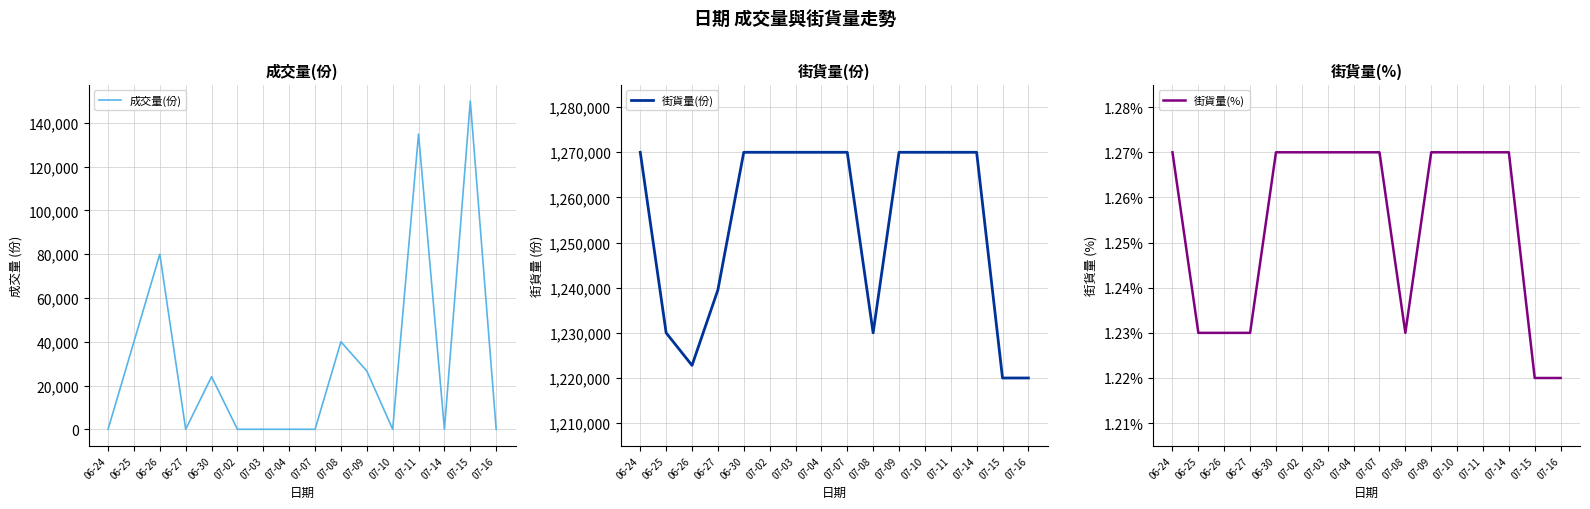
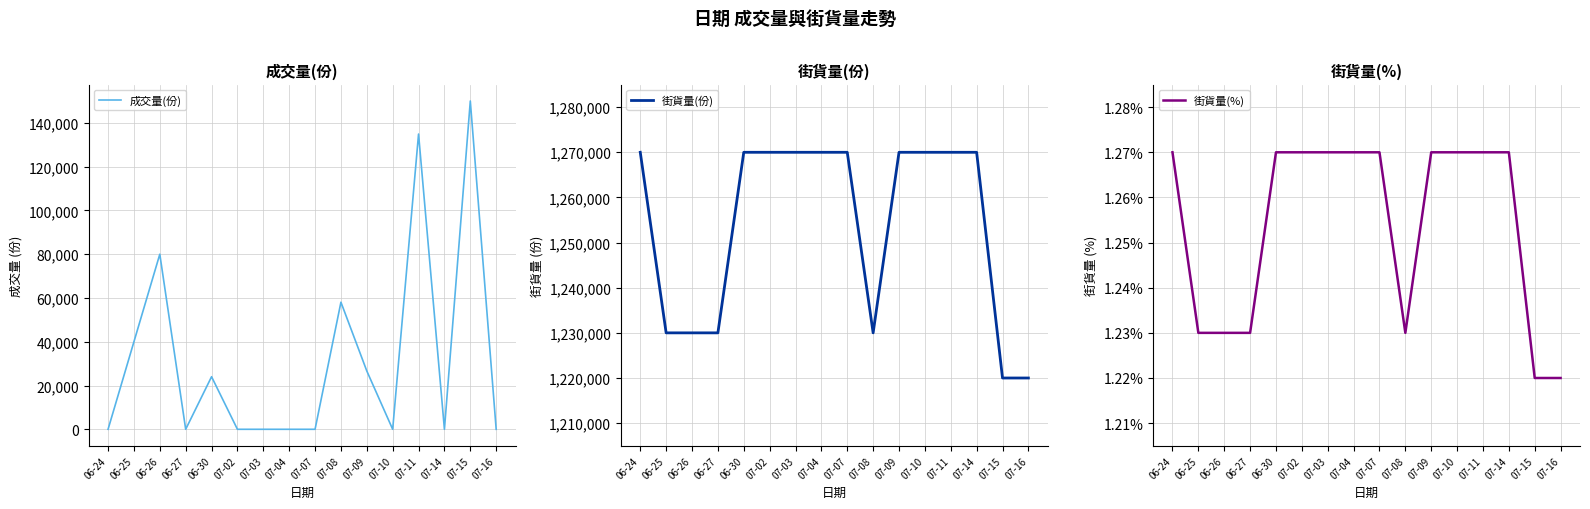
成交量(份), 07-08: 40,000 -> 58,000
街貨量(份), 06-26: 1,223,000 -> 1,230,000
街貨量(份), 06-27: 1,240,000 -> 1,230,000
